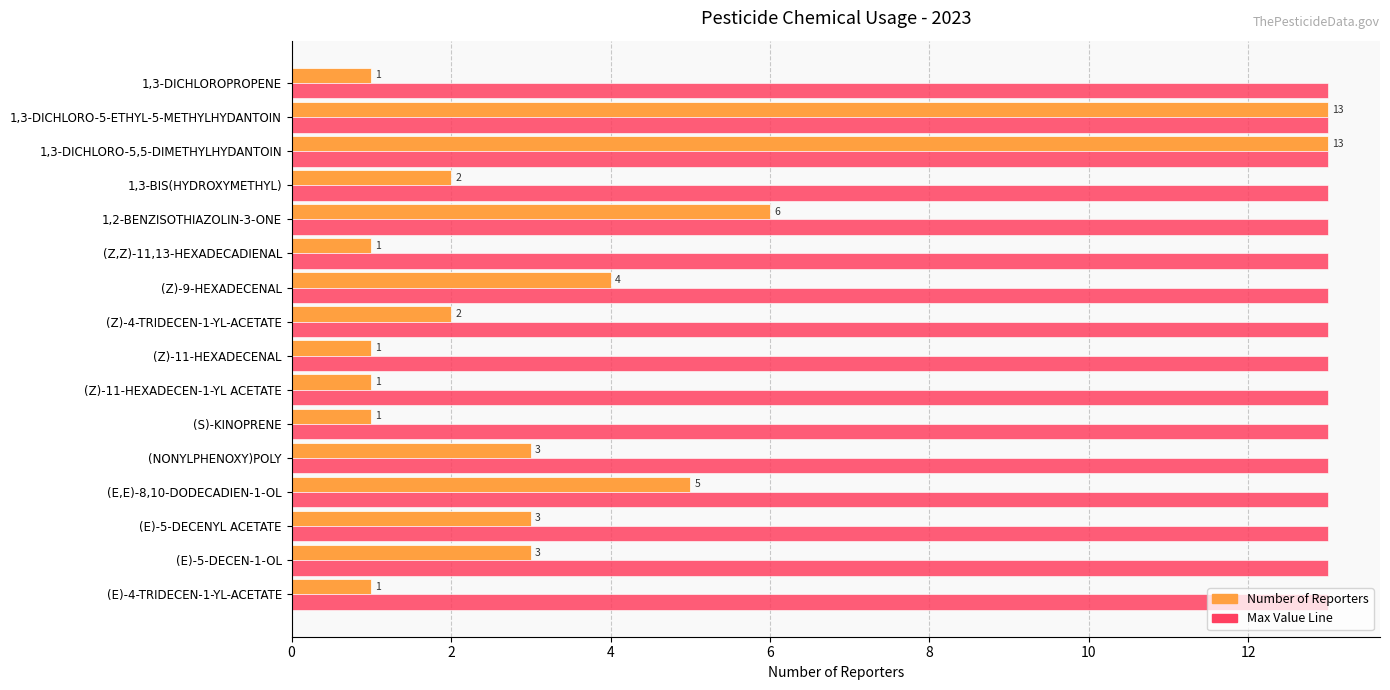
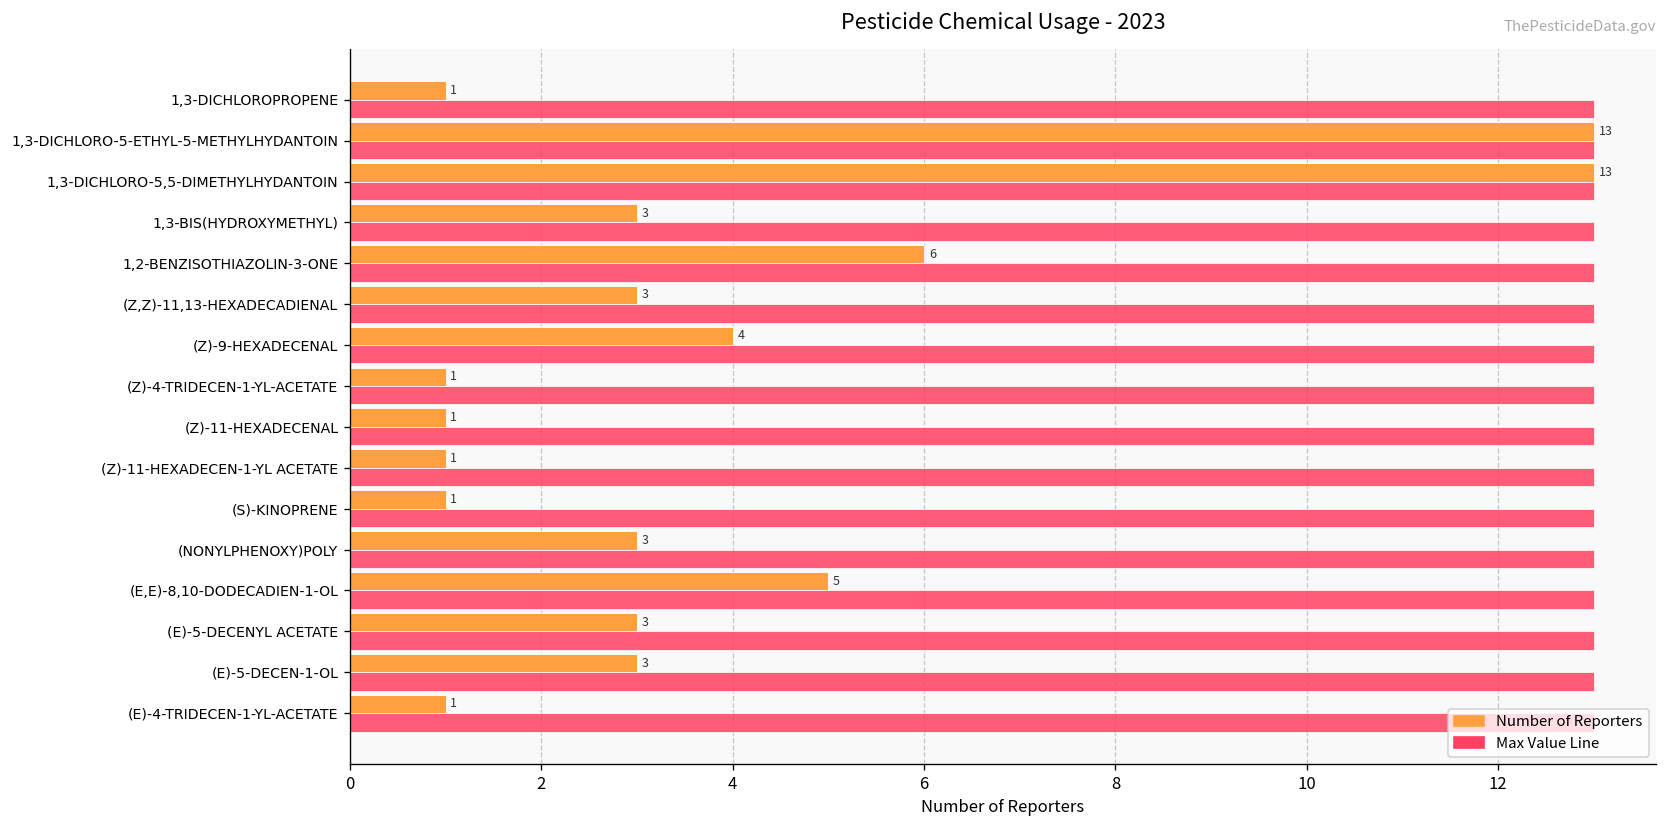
Number of Reporters, 1,3-BIS(HYDROXYMETHYL): 2 -> 3
Number of Reporters, (Z,Z)-11,13-HEXADECADIENAL: 1 -> 3
Number of Reporters, (Z)-4-TRIDECEN-1-YL-ACETATE: 2 -> 1
